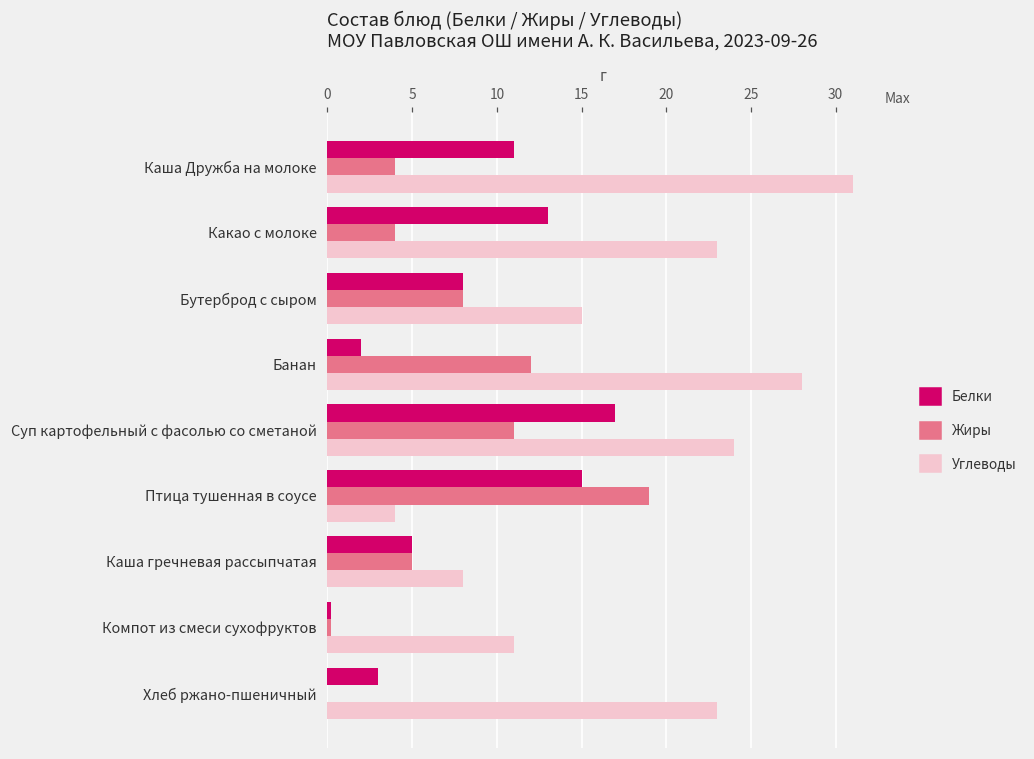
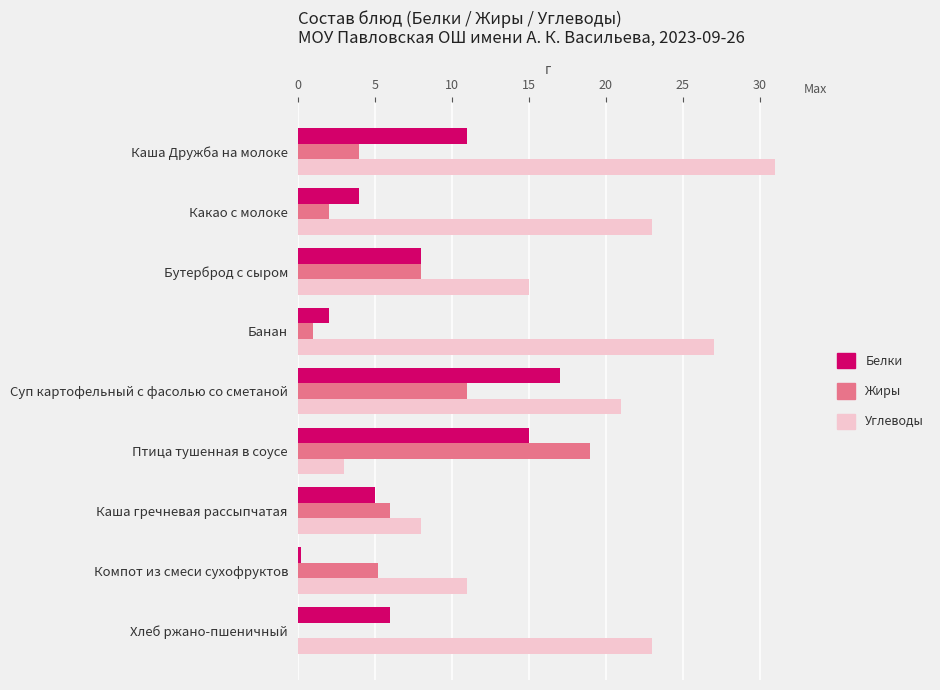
Белки, Какао с молоке: 13 -> 4
Жиры, Какао с молоке: 4 -> 2
Жиры, Банан: 12 -> 1
Углеводы, Банан: 28 -> 27
Углеводы, Суп картофельный с фасолью со сметаной: 24 -> 21
Углеводы, Птица тушенная в соусе: 4 -> 3
Жиры, Каша гречневая рассыпчатая: 5 -> 6
Жиры, Компот из смеси сухофруктов: 0.2 -> 5.2
Белки, Хлеб ржано-пшеничный: 3 -> 6
